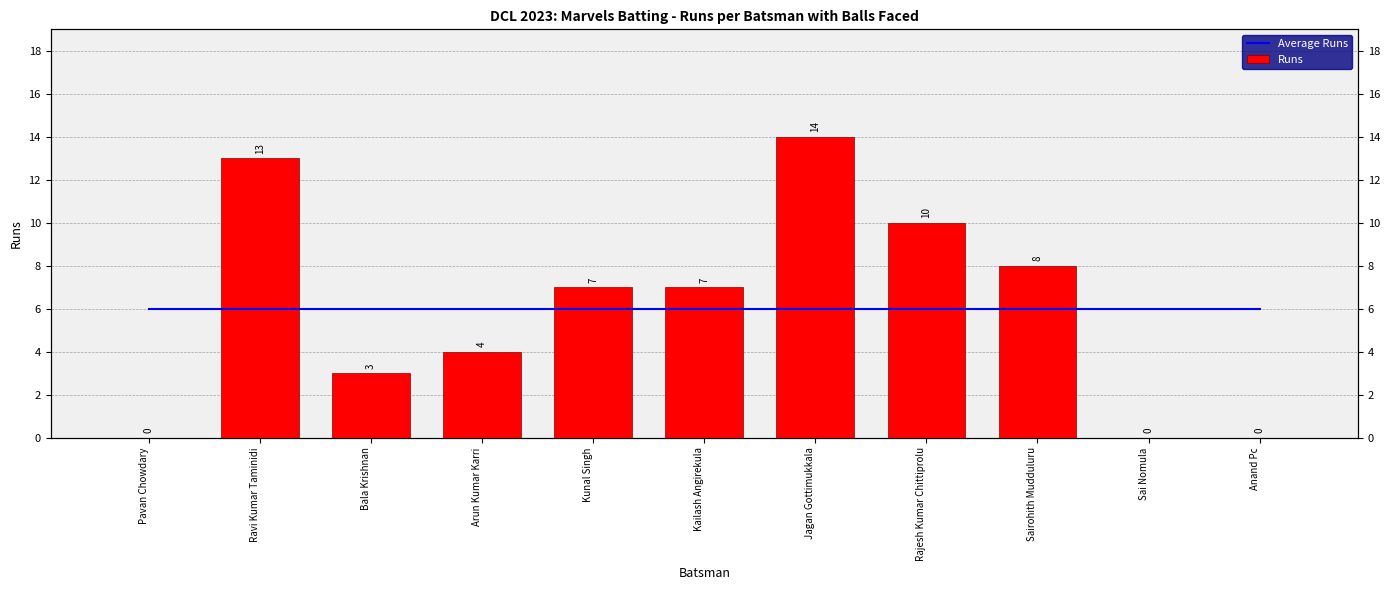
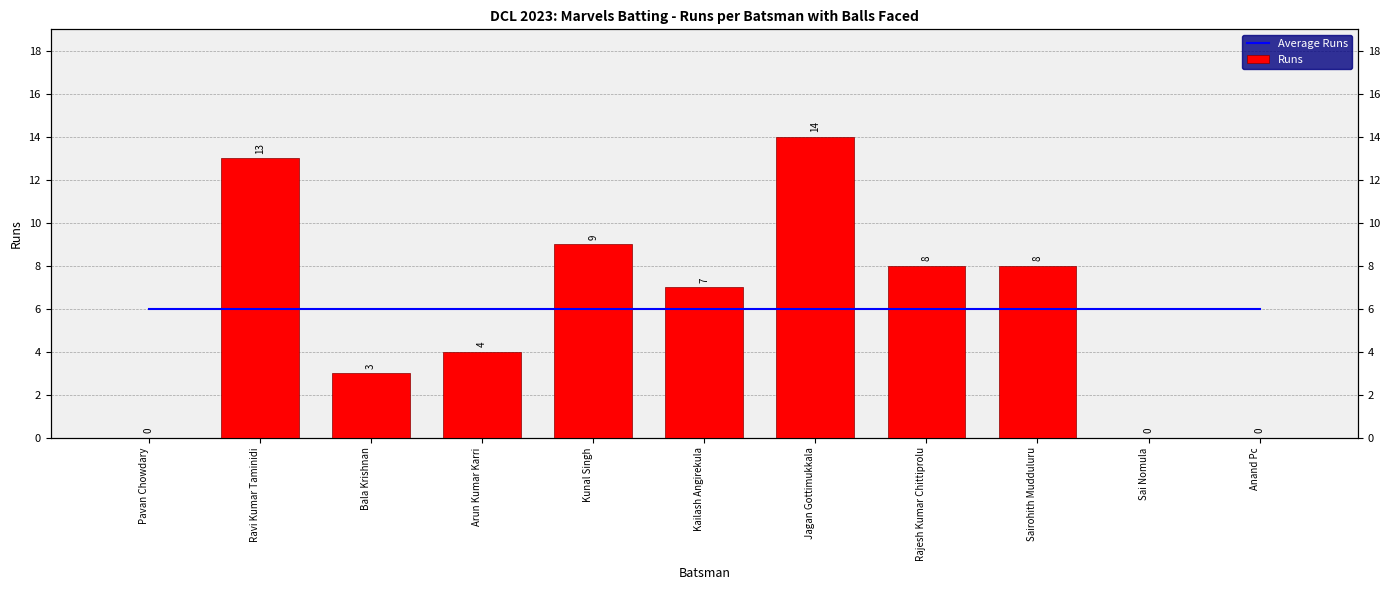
Runs, Kunal Singh: 7 -> 9
Runs, Rajesh Kumar Chittiprolu: 10 -> 8
